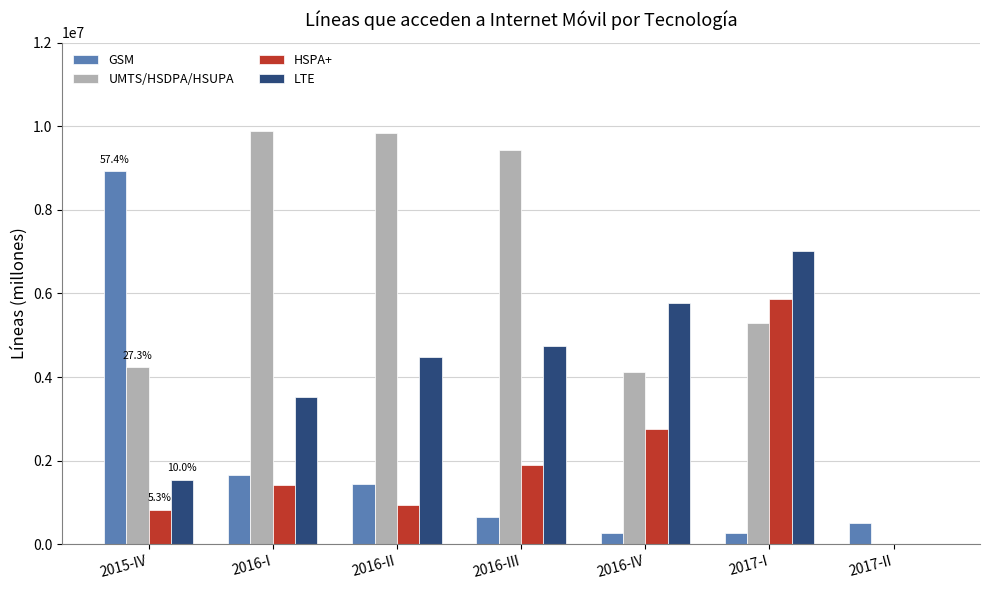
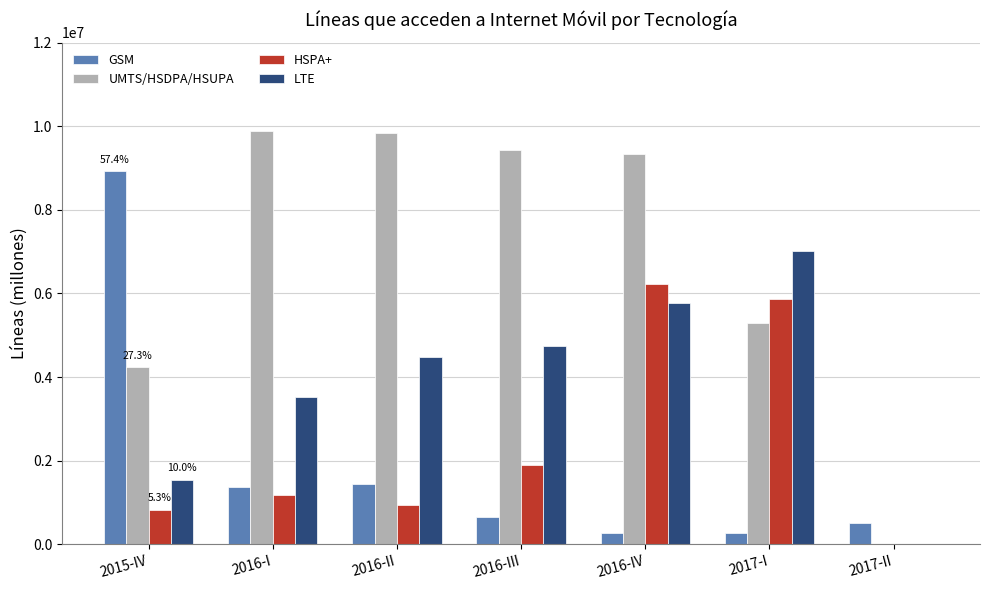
GSM, 2016-I: 1700000 -> 1400000
HSPA+, 2016-I: 1400000 -> 1200000
UMTS/HSDPA/HSUPA, 2016-IV: 4100000 -> 9300000
HSPA+, 2016-IV: 2800000 -> 6200000
